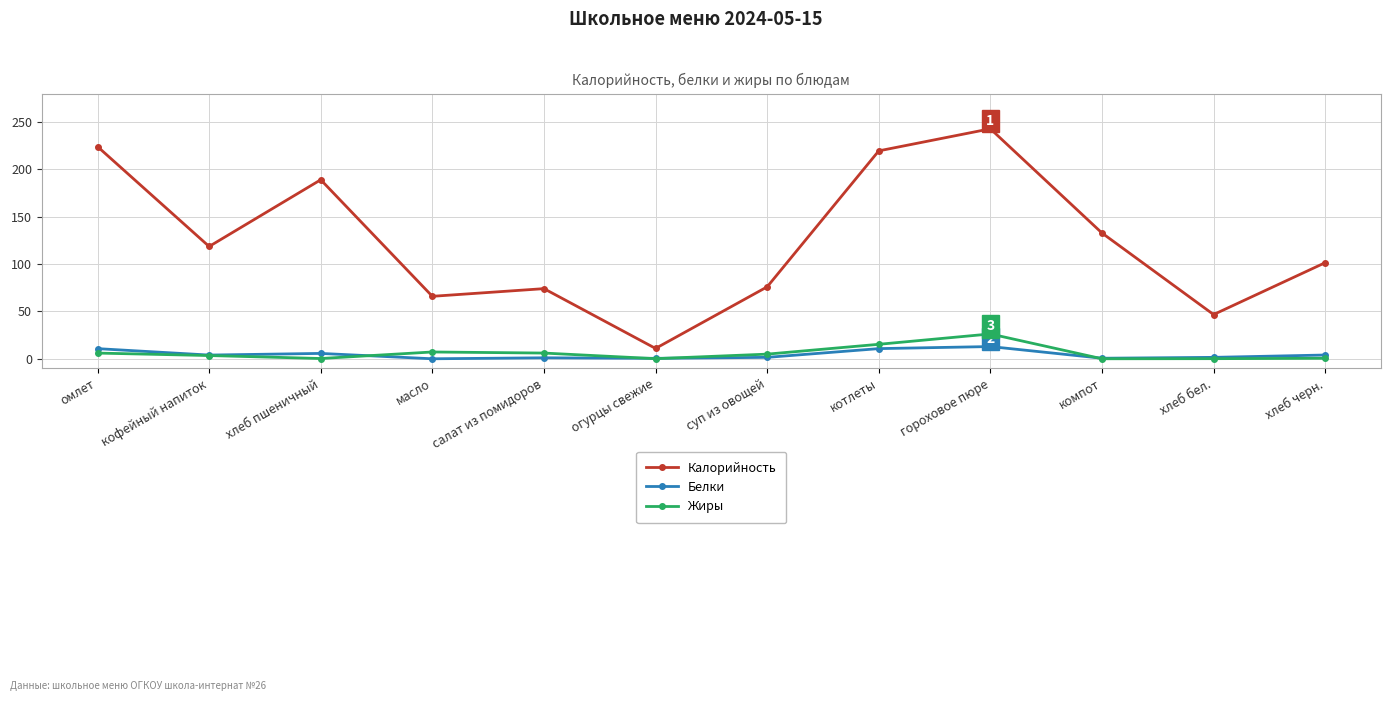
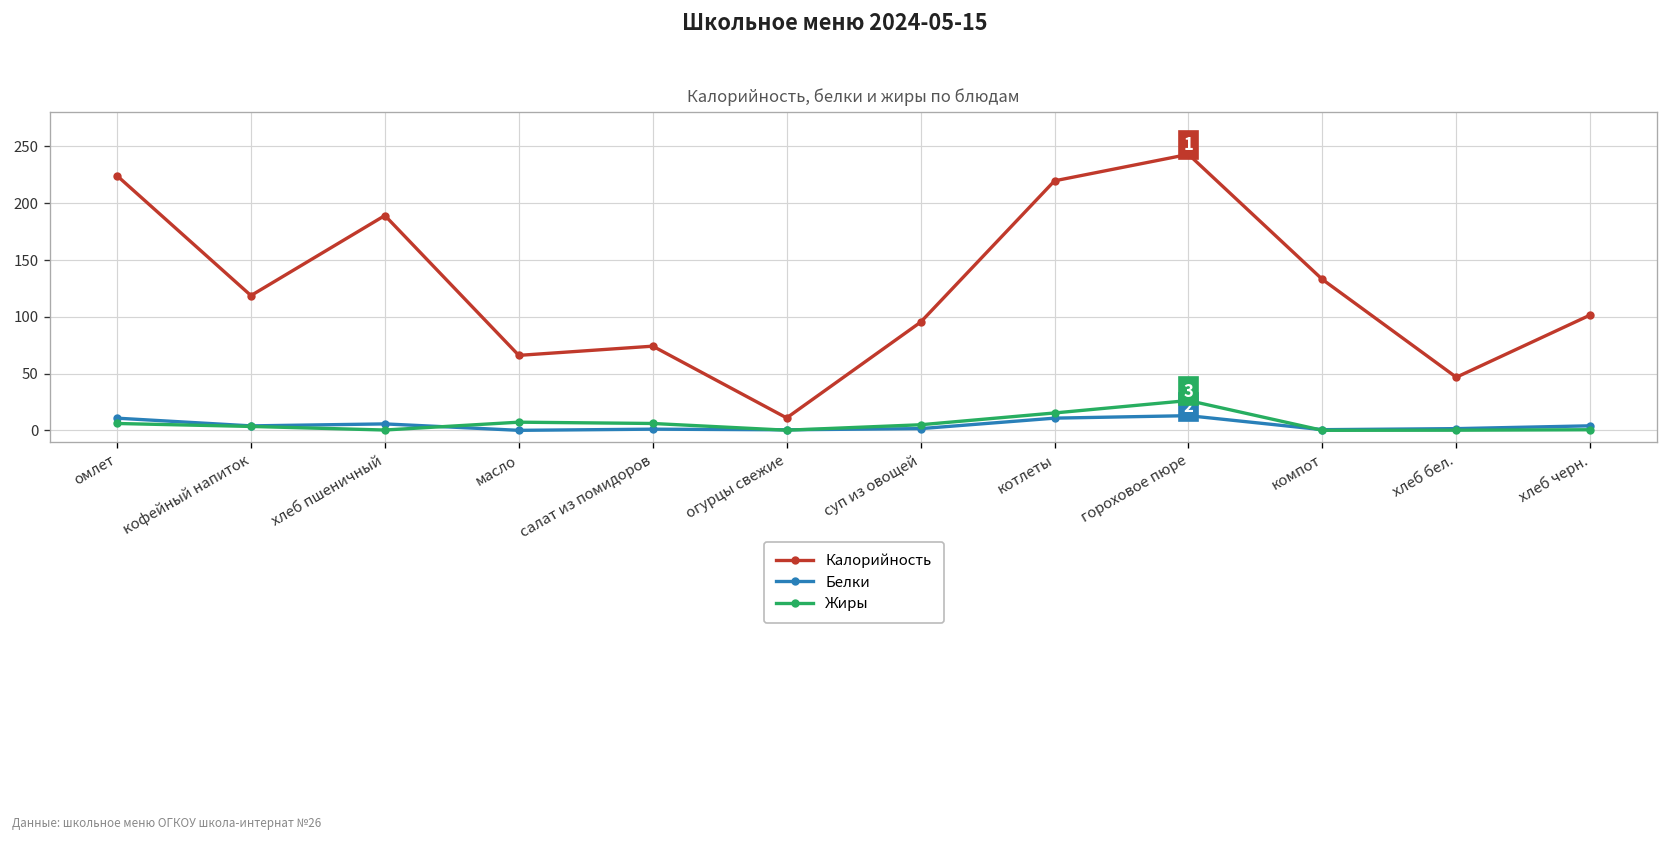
Калорийность, суп из овощей: 80 -> 100
